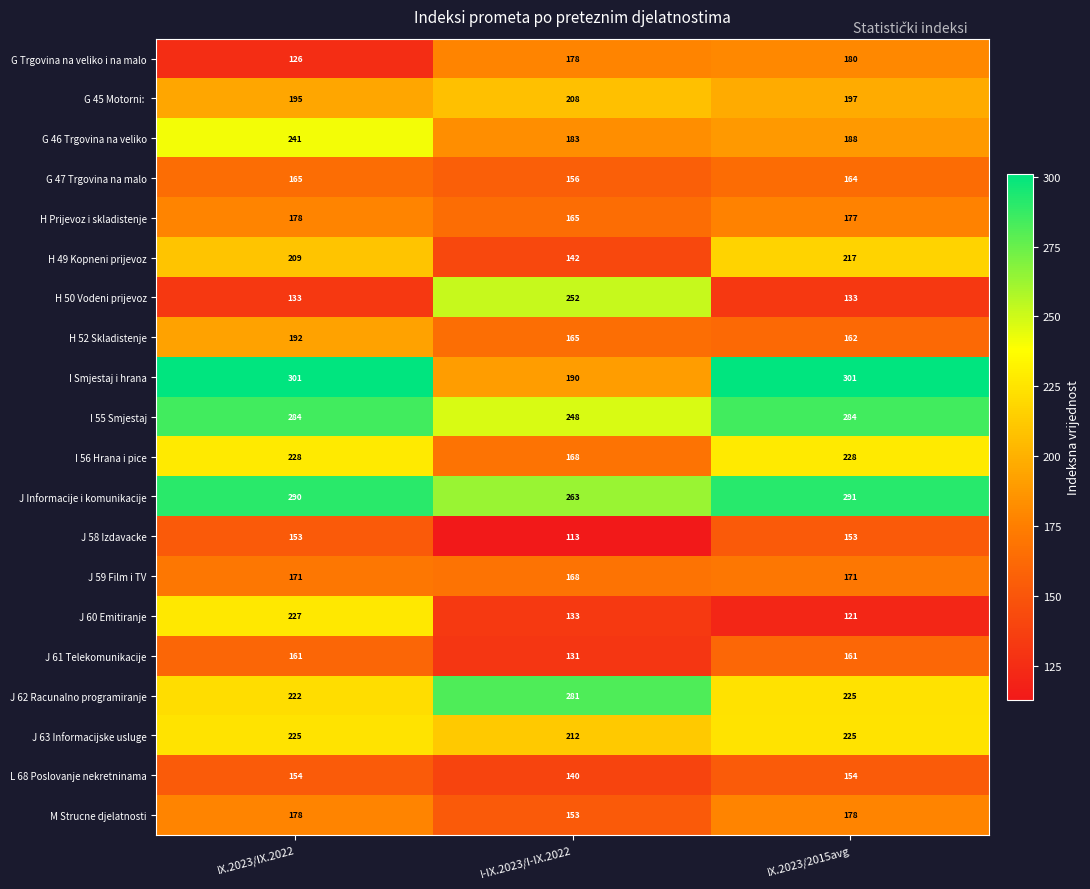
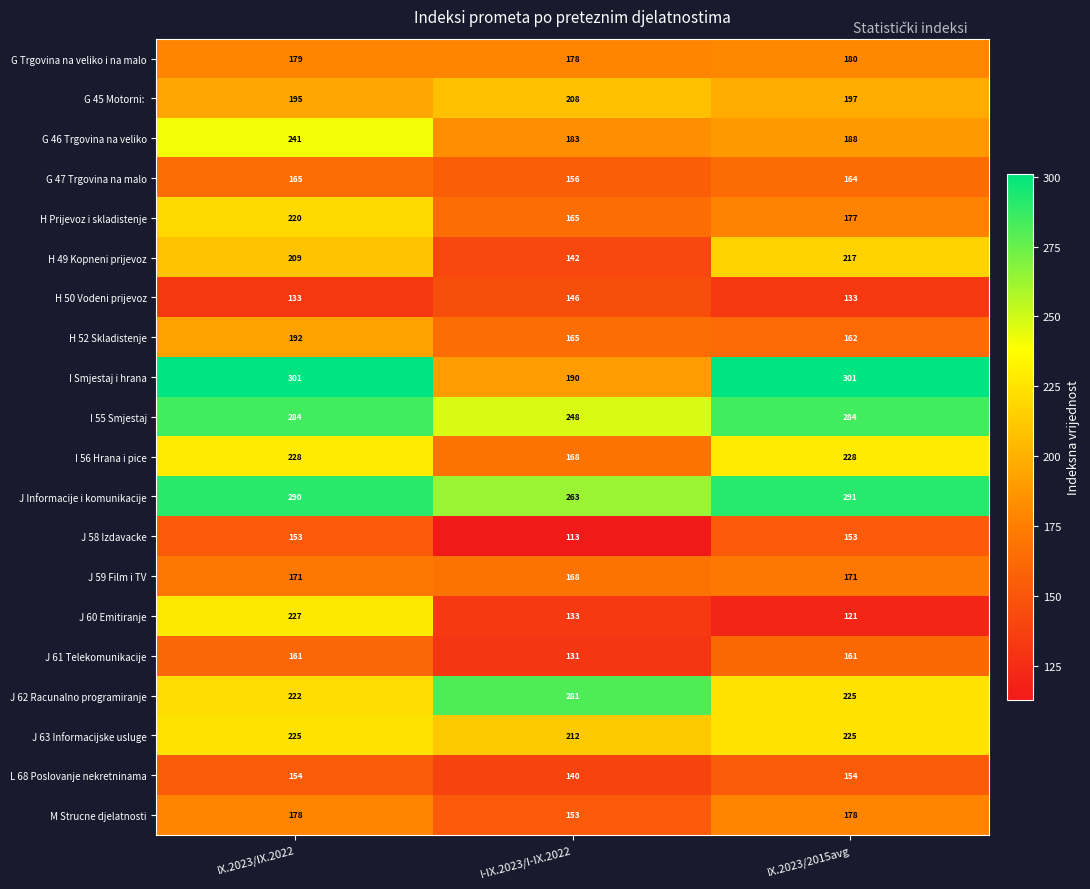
G Trgovina na veliko i na malo, IX.2023/IX.2022: 126 -> 179
H Prijevoz i skladistenje, IX.2023/IX.2022: 178 -> 220
H 50 Vodeni prijevoz, I-IX.2023/I-IX.2022: 252 -> 146
